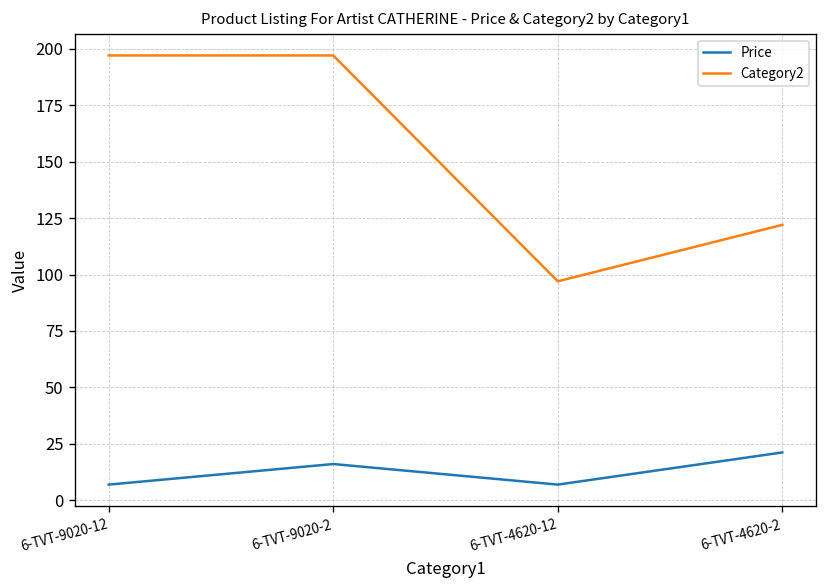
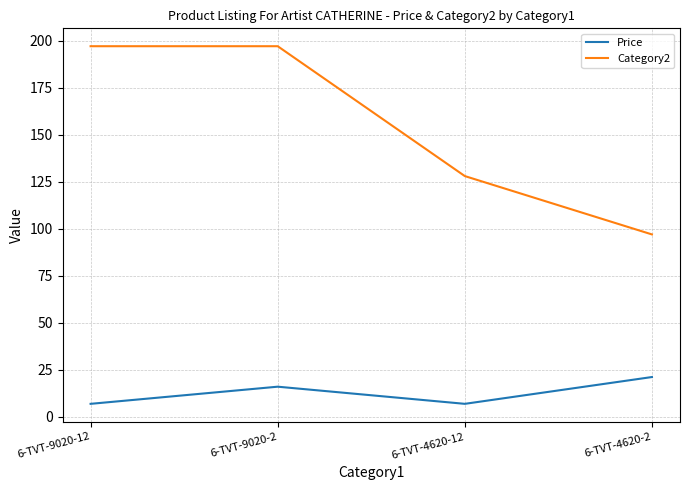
Category2, 6-TVT-4620-12: 97 -> 128
Category2, 6-TVT-4620-2: 122 -> 97
